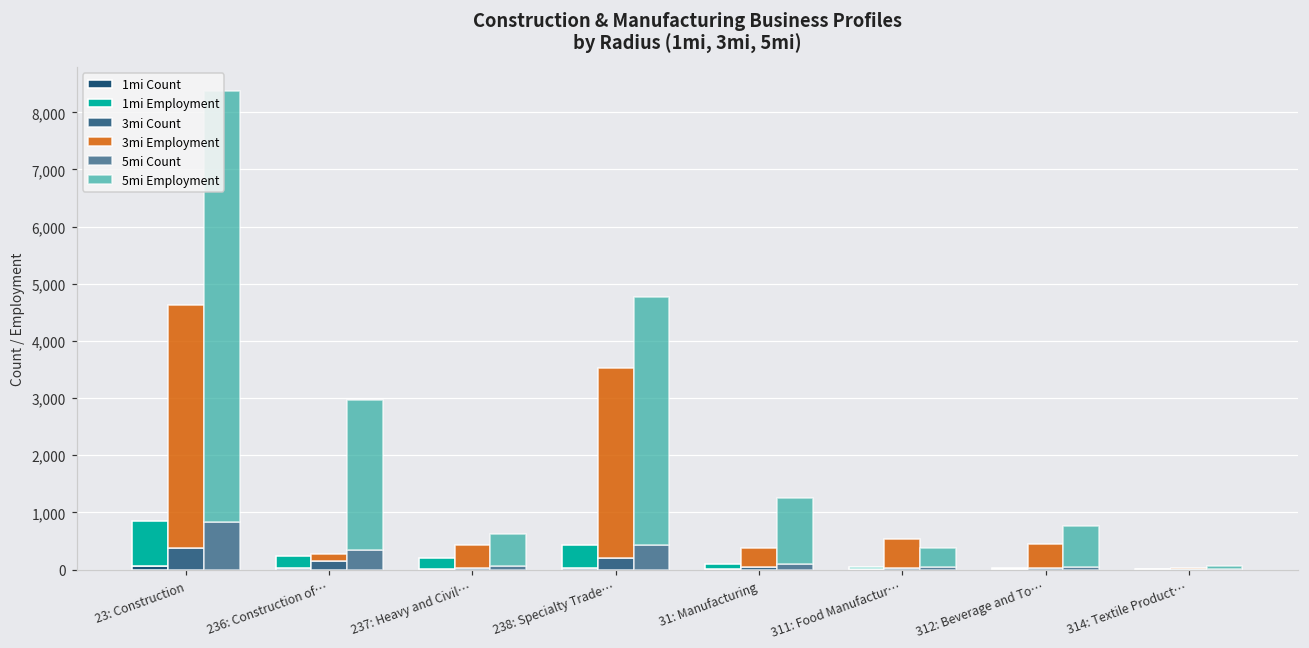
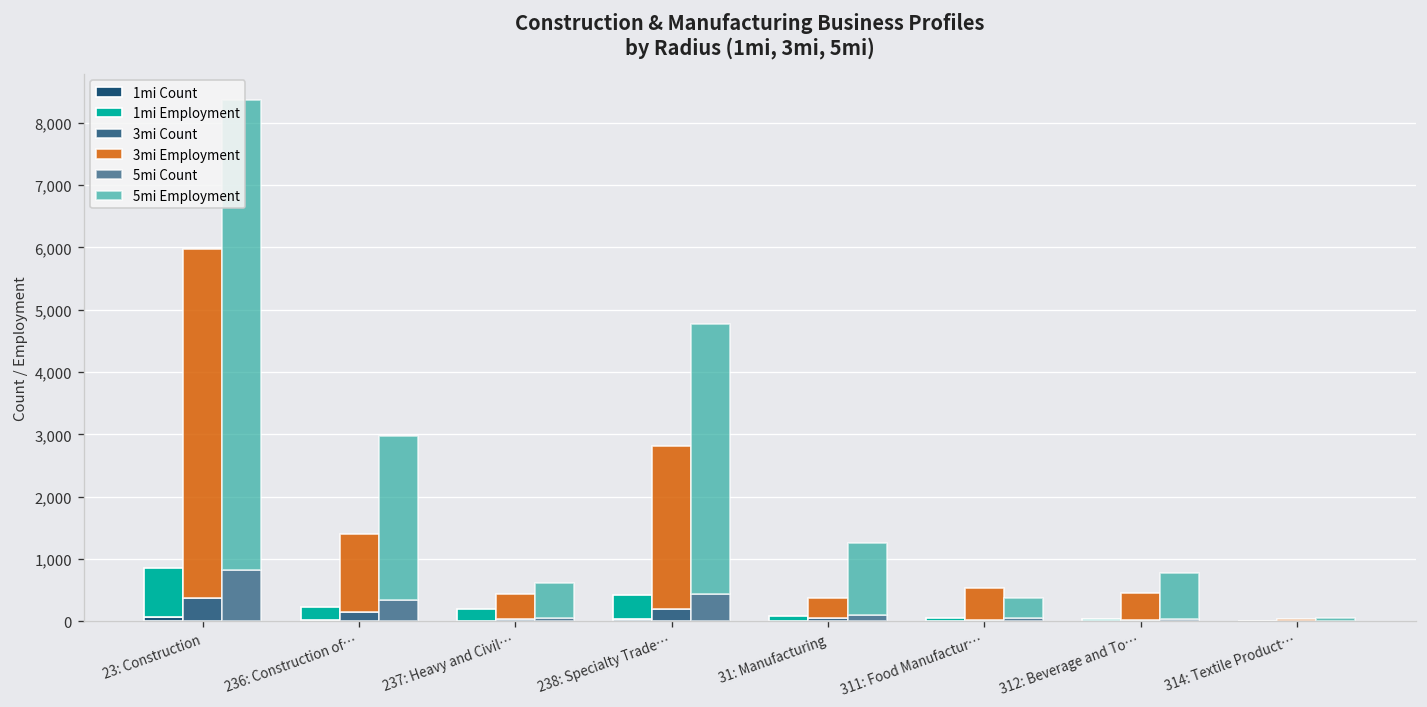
3mi Employment, 23: Construction: 4,300 -> 5,600
3mi Employment, 236: Construction of…: 100 -> 1,200
3mi Employment, 238: Specialty Trade…: 3,300 -> 2,600
